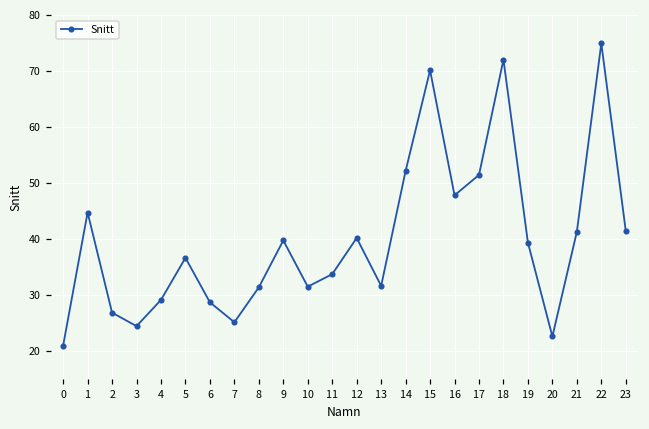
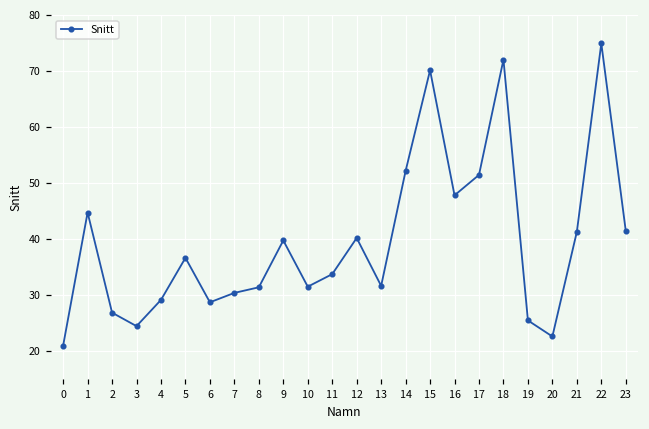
7: 25 -> 30
19: 39 -> 26
